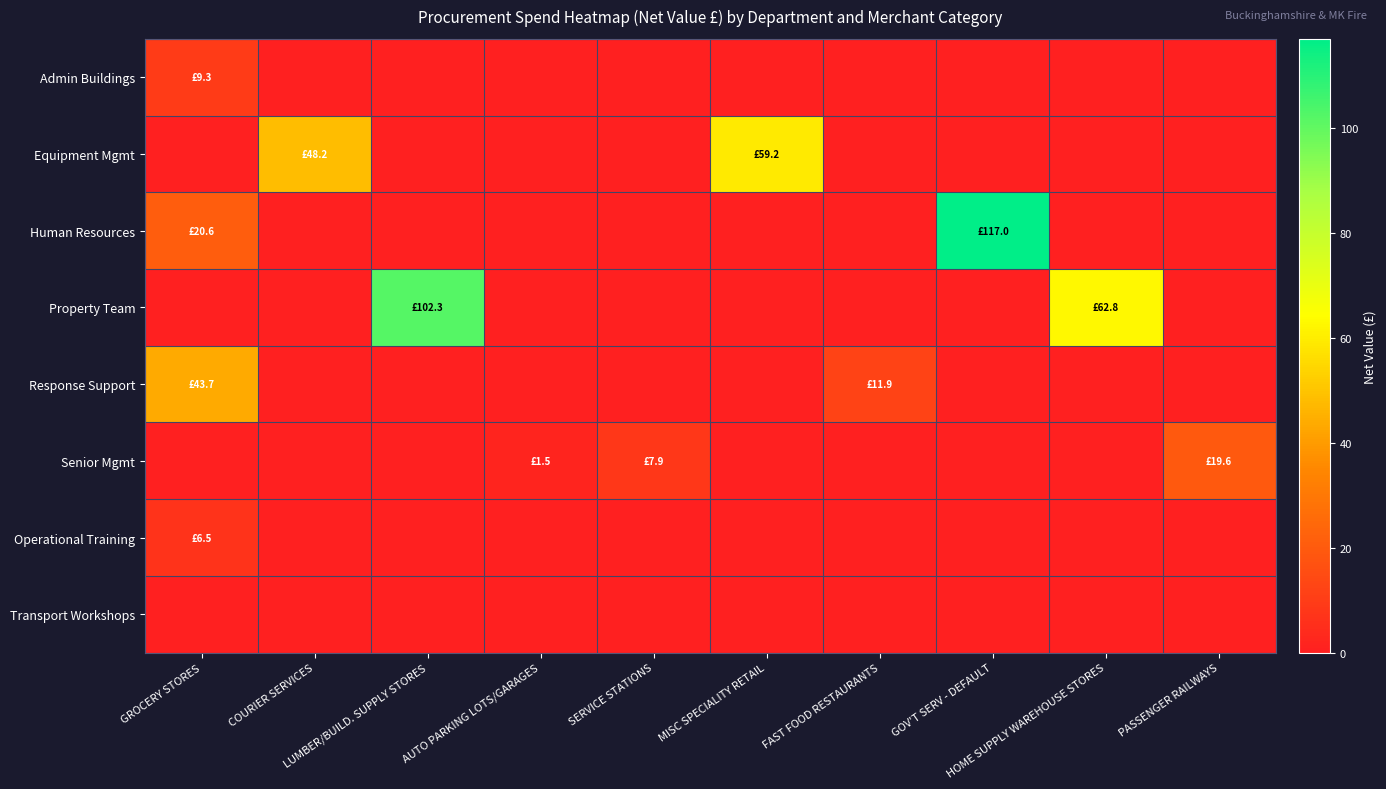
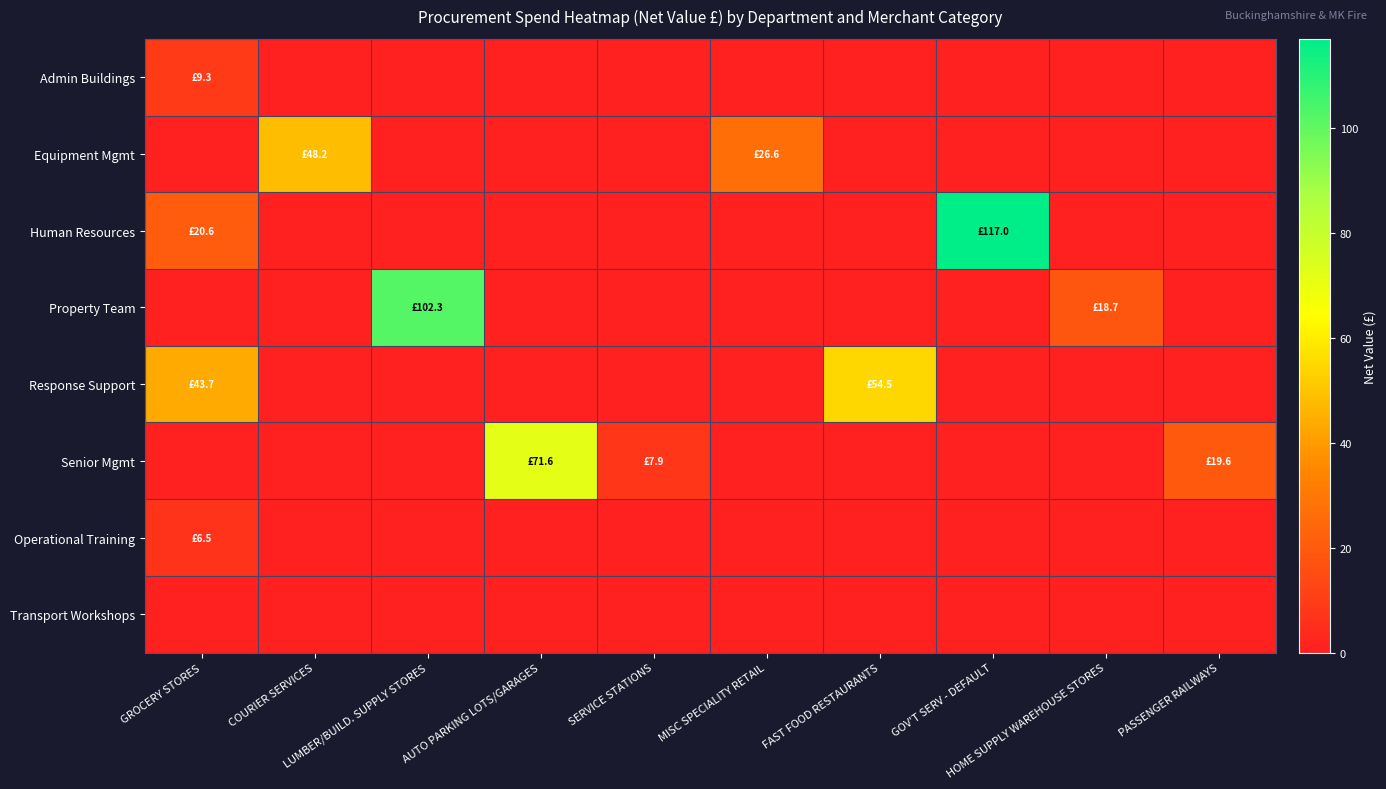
Equipment Mgmt, MISC SPECIALITY RETAIL: £59.2 -> £26.6
Property Team, HOME SUPPLY WAREHOUSE STORES: £62.8 -> £18.7
Response Support, FAST FOOD RESTAURANTS: £11.9 -> £54.5
Senior Mgmt, AUTO PARKING LOTS/GARAGES: £1.5 -> £71.6
